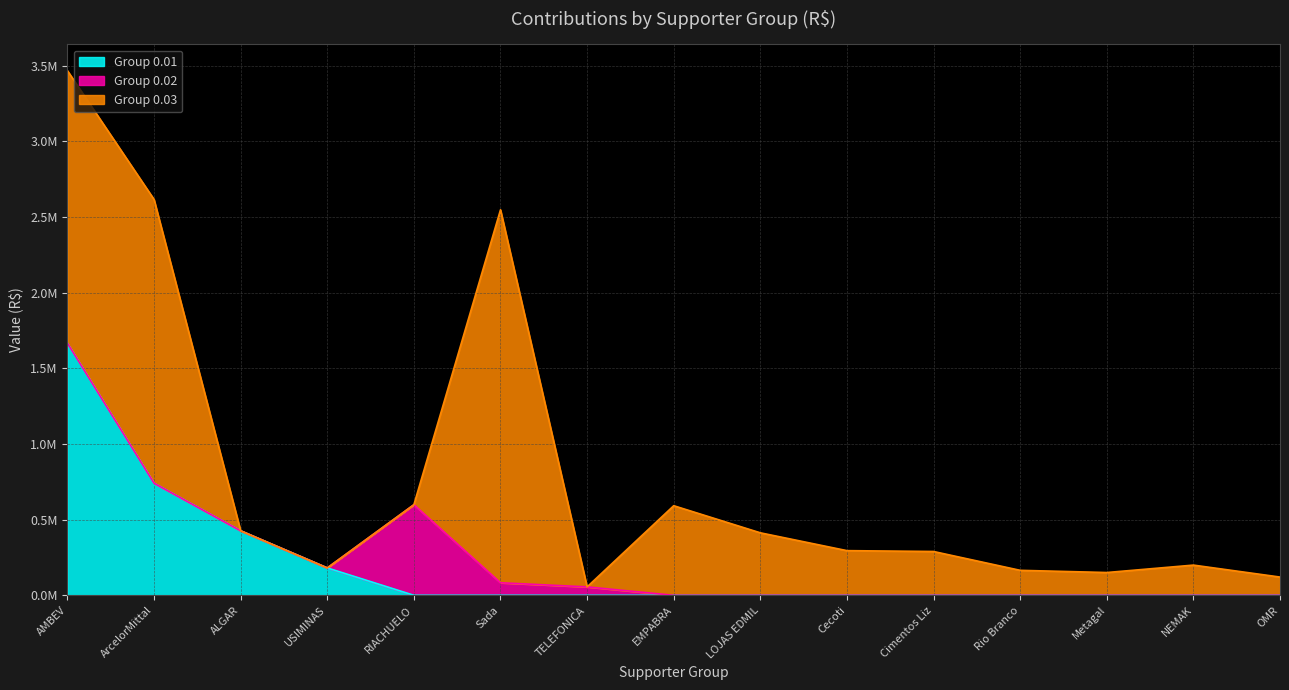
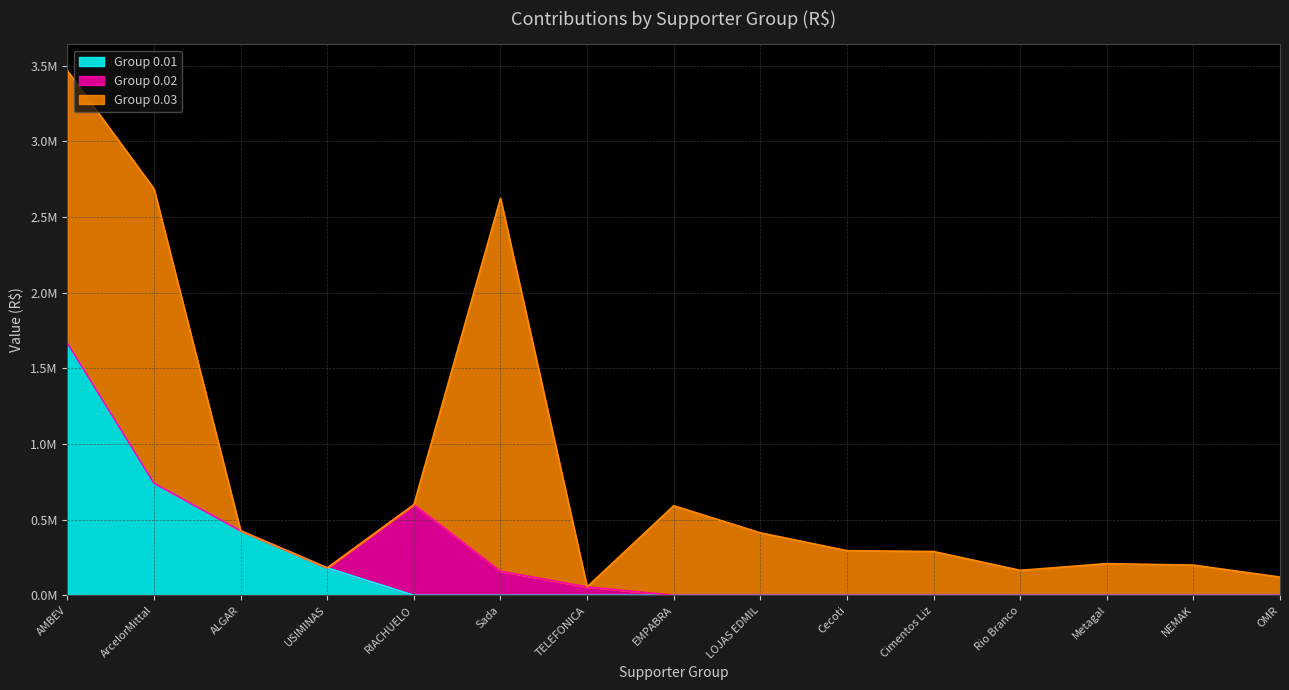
Group 0.03, ArcelorMittal: 1880000 -> 1950000
Group 0.02, Sada: 80000 -> 160000
Group 0.03, Metagal: 150000 -> 210000
